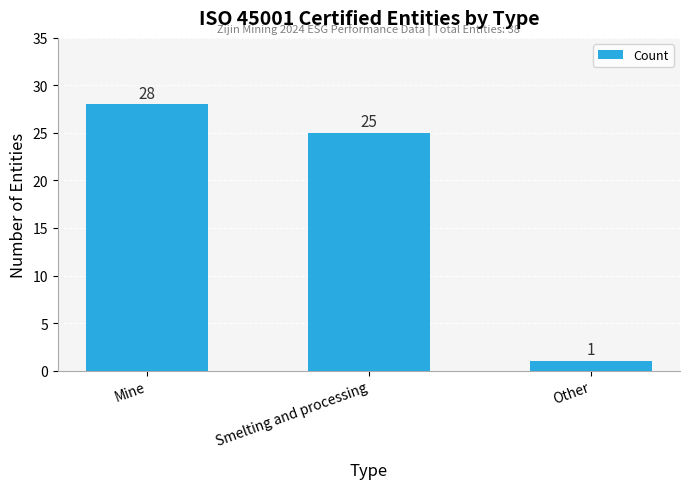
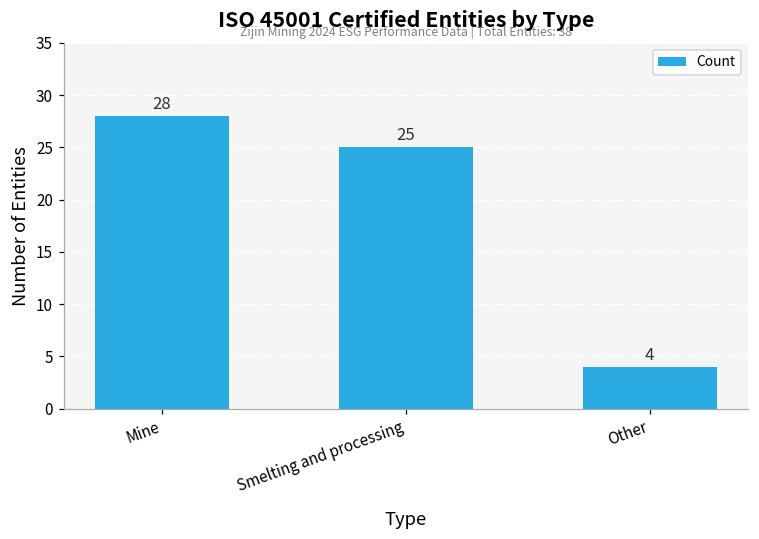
Other: 1 -> 4
